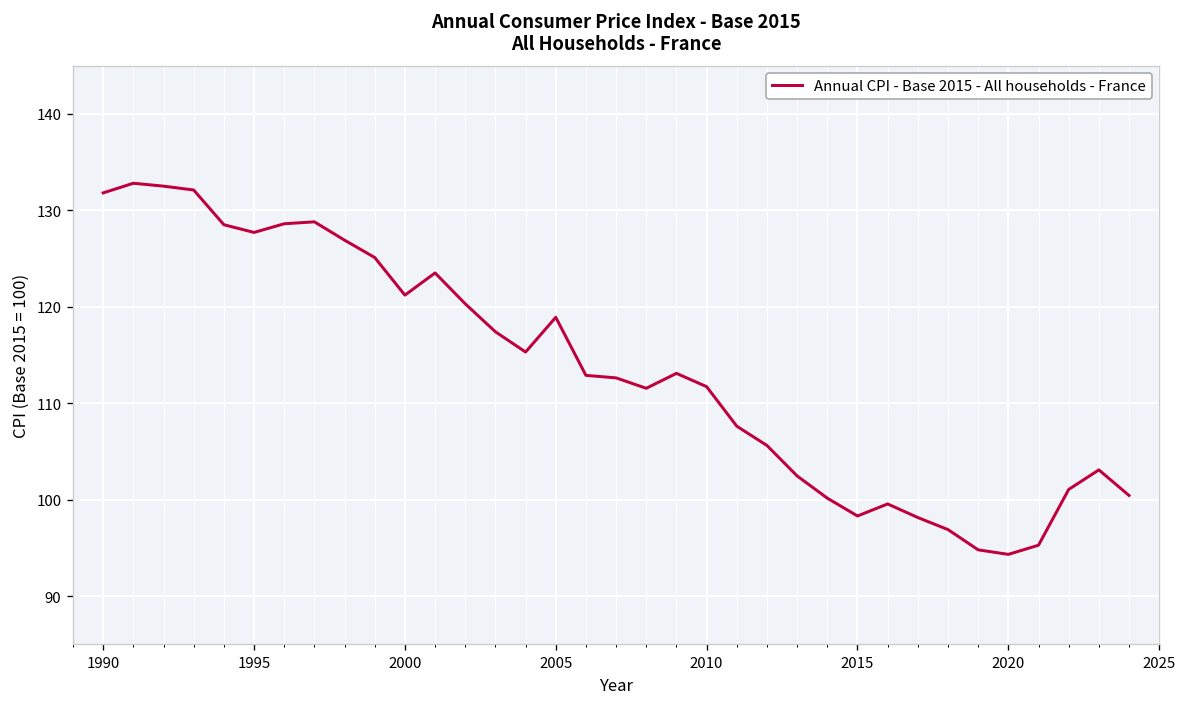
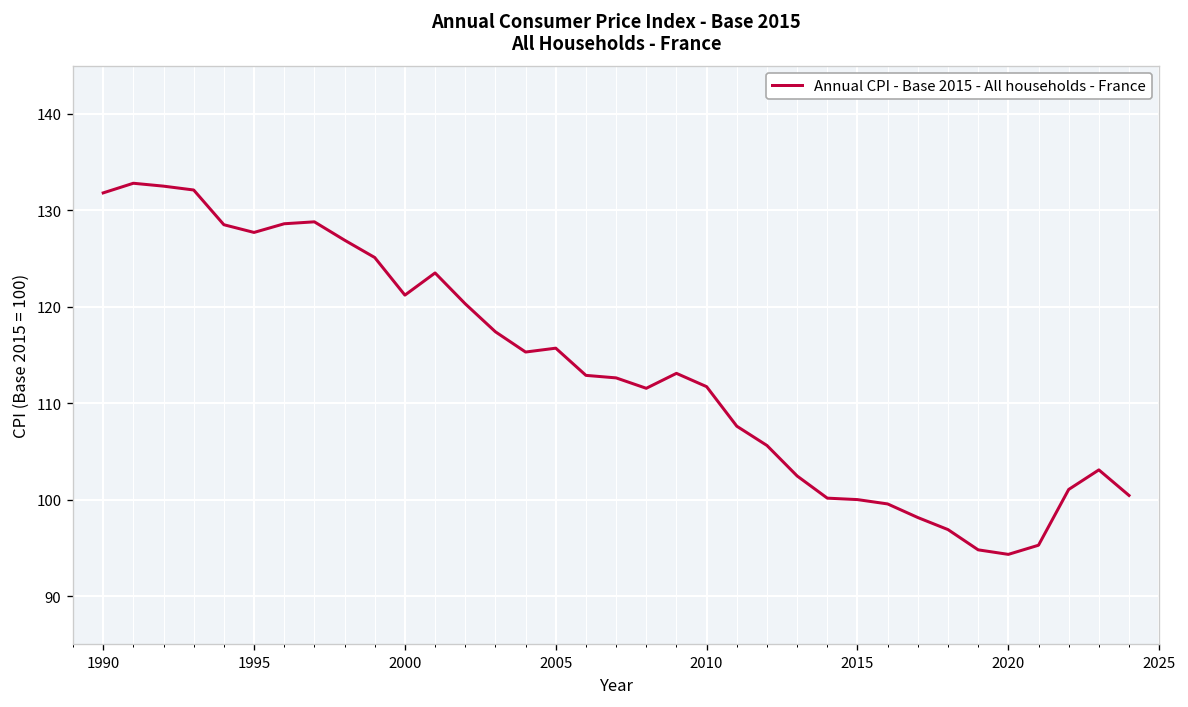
2005: 119 -> 116
2015: 98 -> 100
